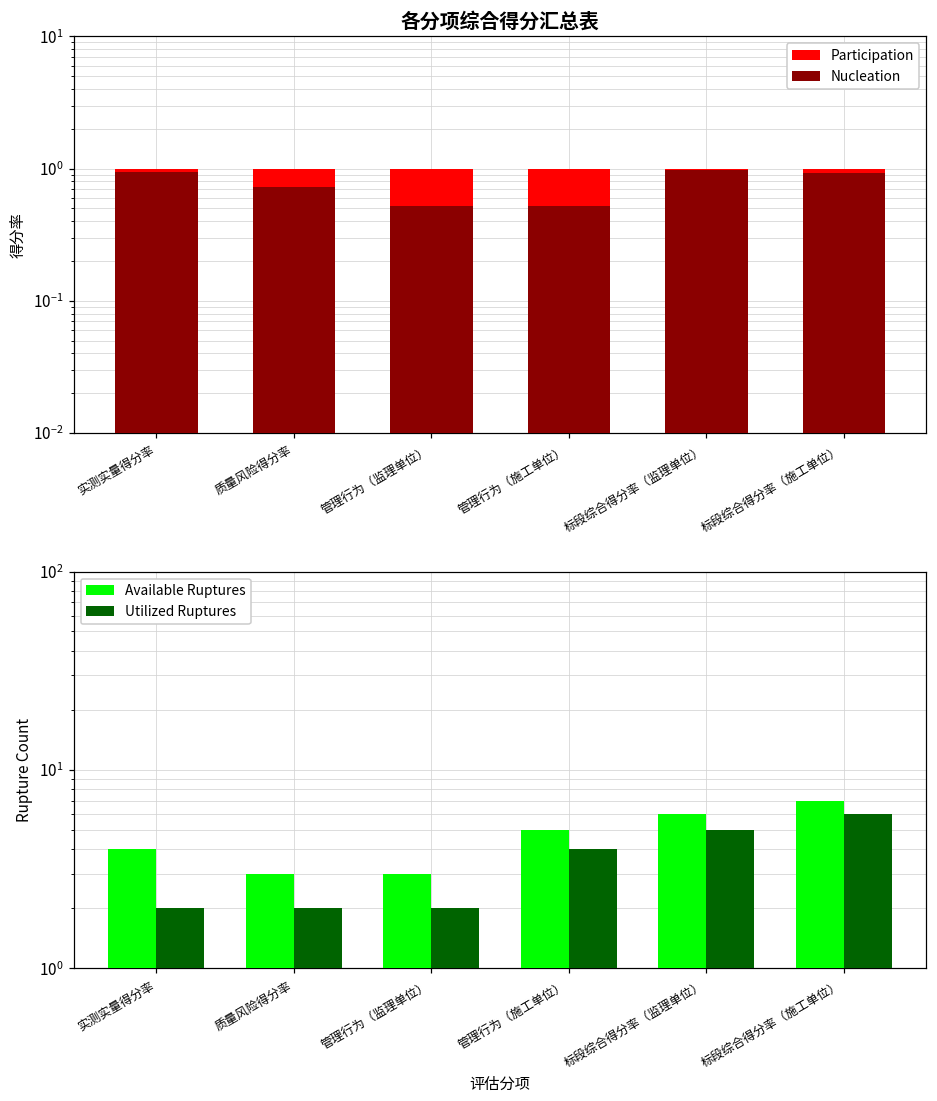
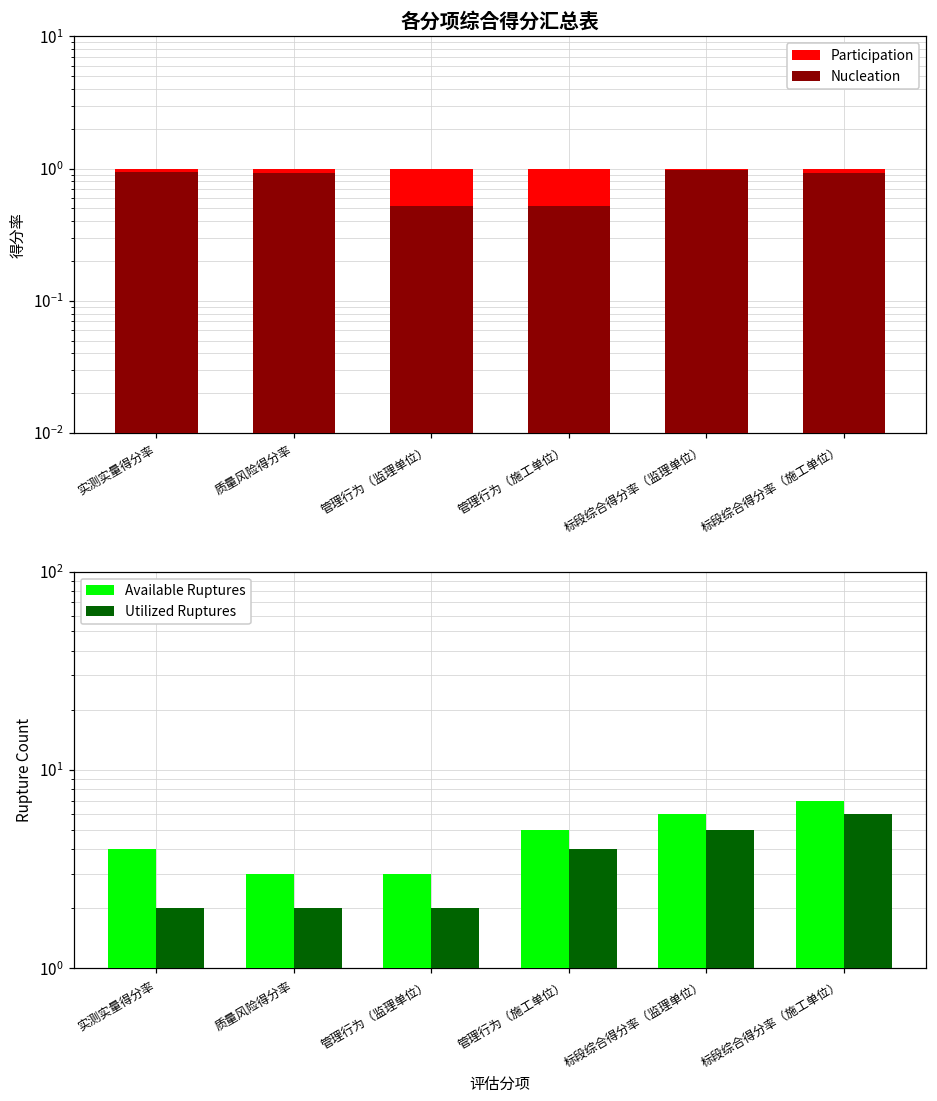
各分项综合得分汇总表, Nucleation, 质量风险得分率: 0.7 -> 0.9
